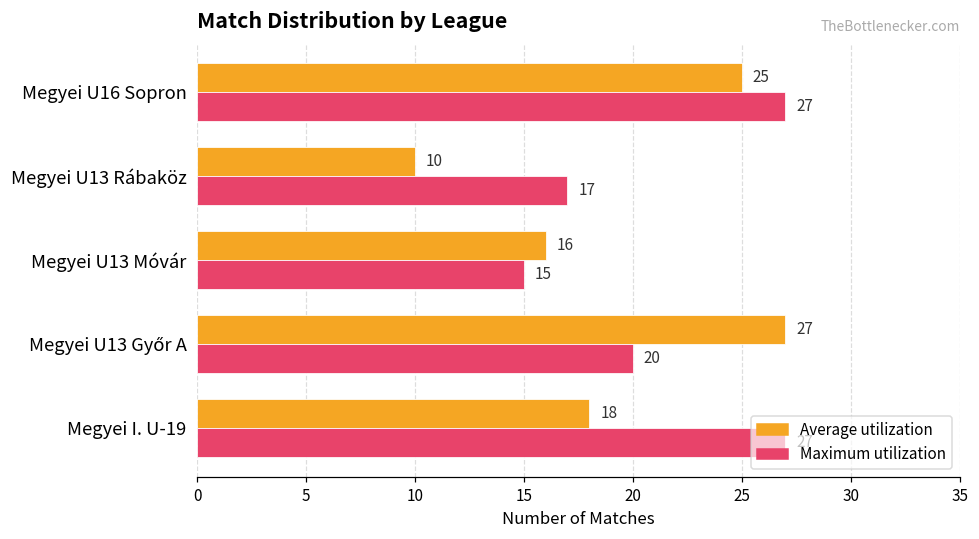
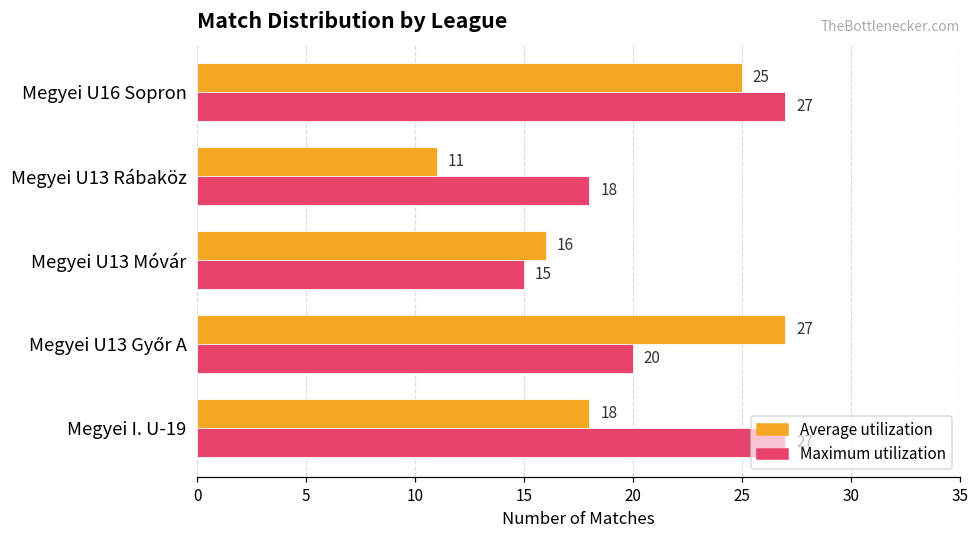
Average utilization, Megyei U13 Rábaköz: 10 -> 11
Maximum utilization, Megyei U13 Rábaköz: 17 -> 18
